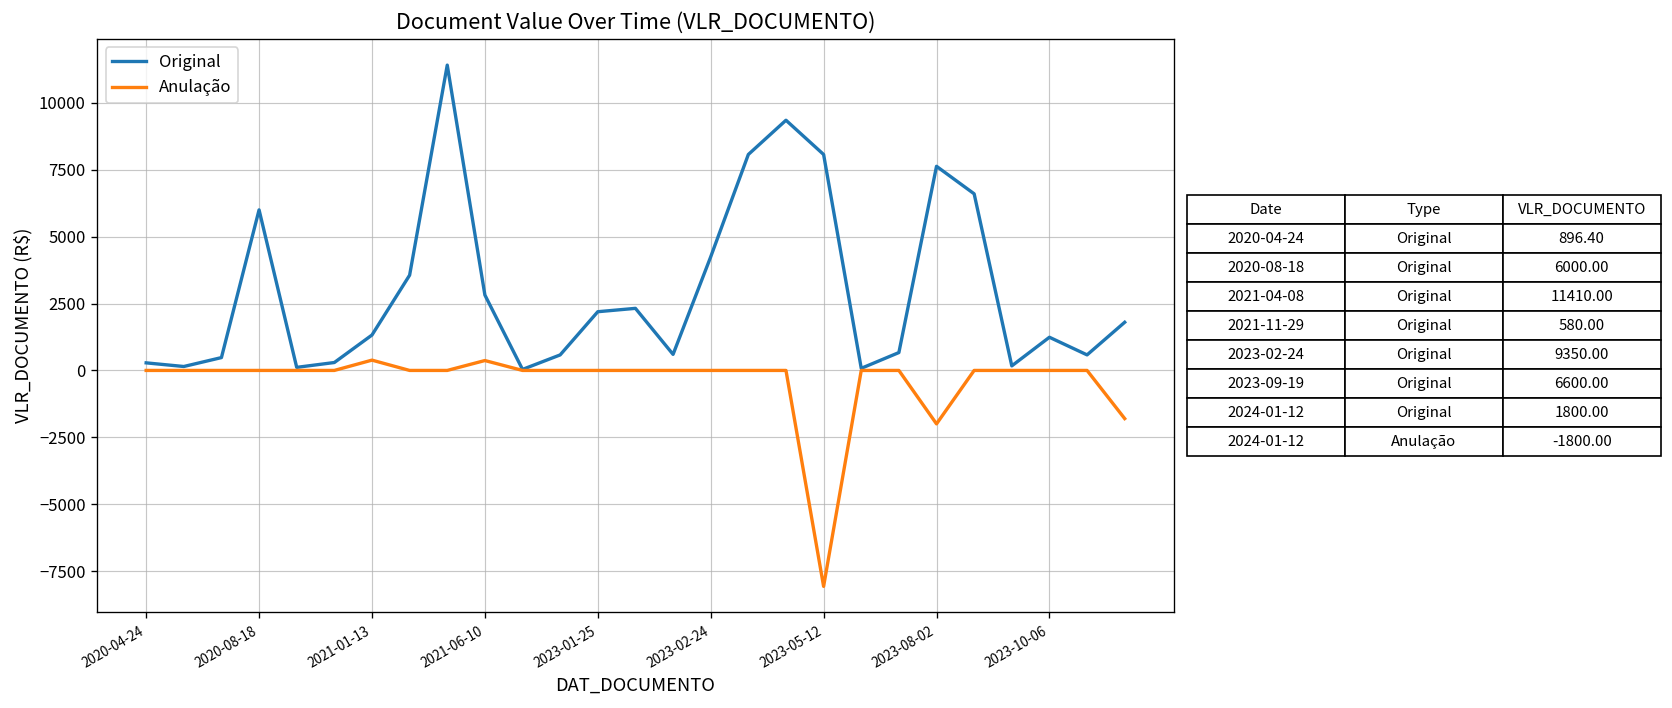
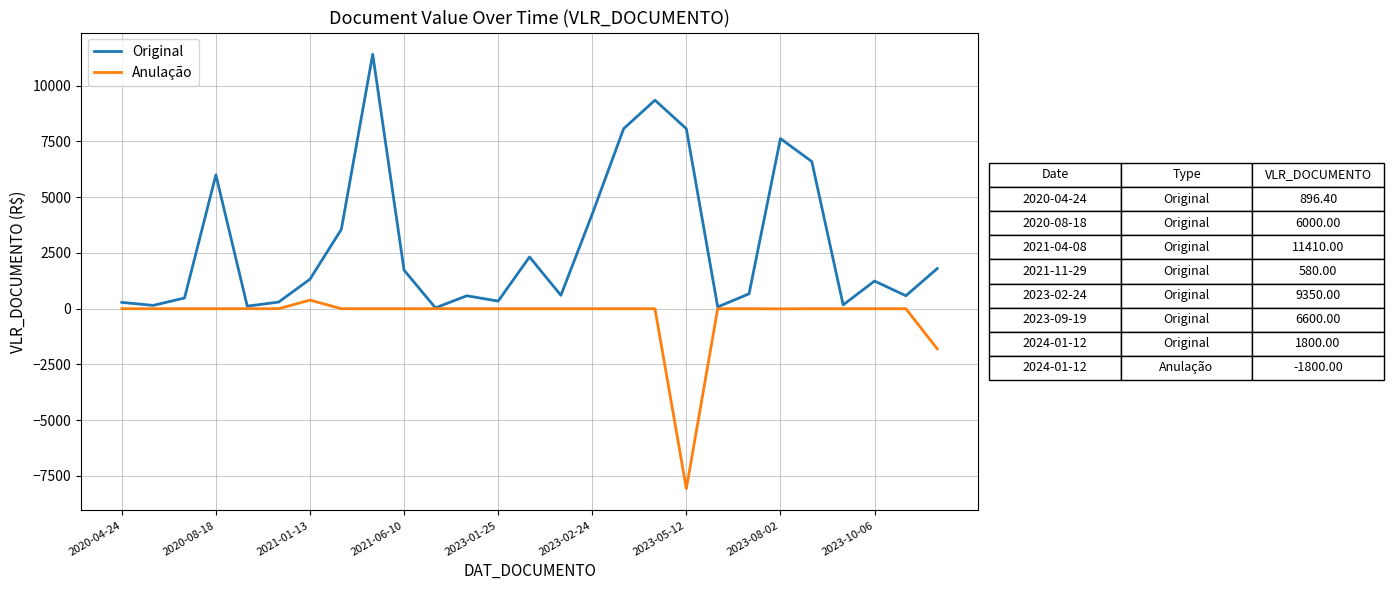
Original, 2021-06-10: 2800 -> 1700
Anulação, 2021-06-10: 400 -> 0
Original, 2023-01-25: 2200 -> 300
Anulação, 2023-08-02: -2000 -> 0
